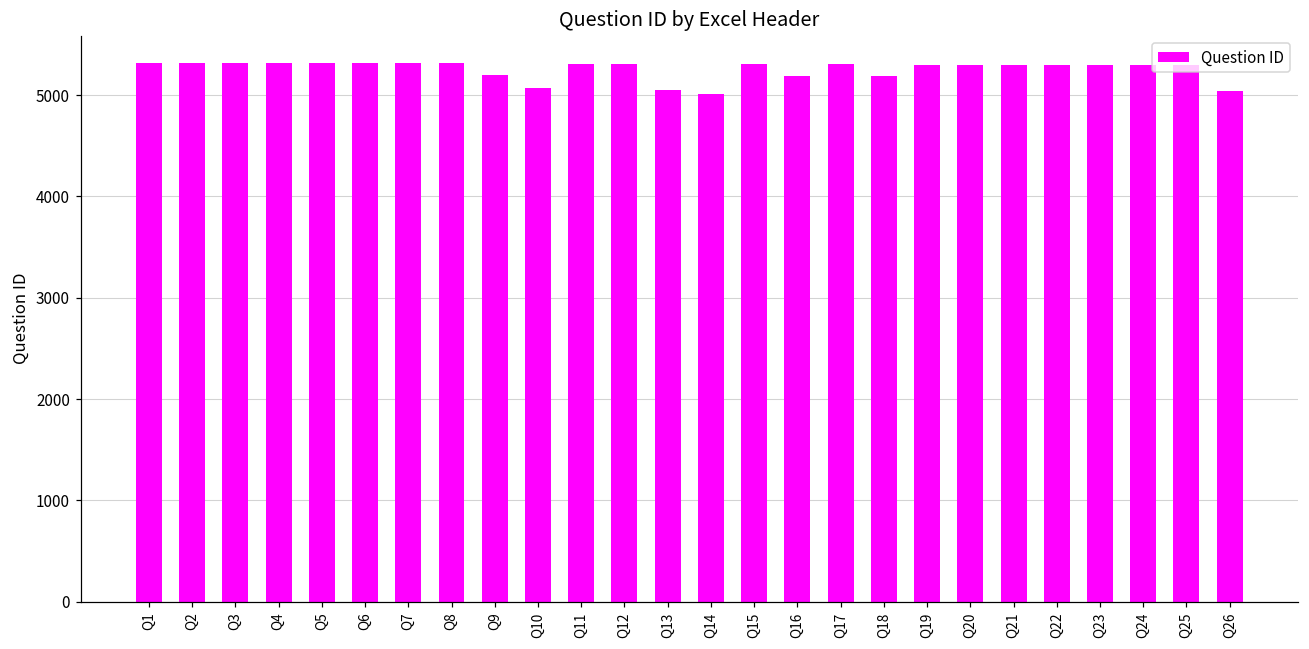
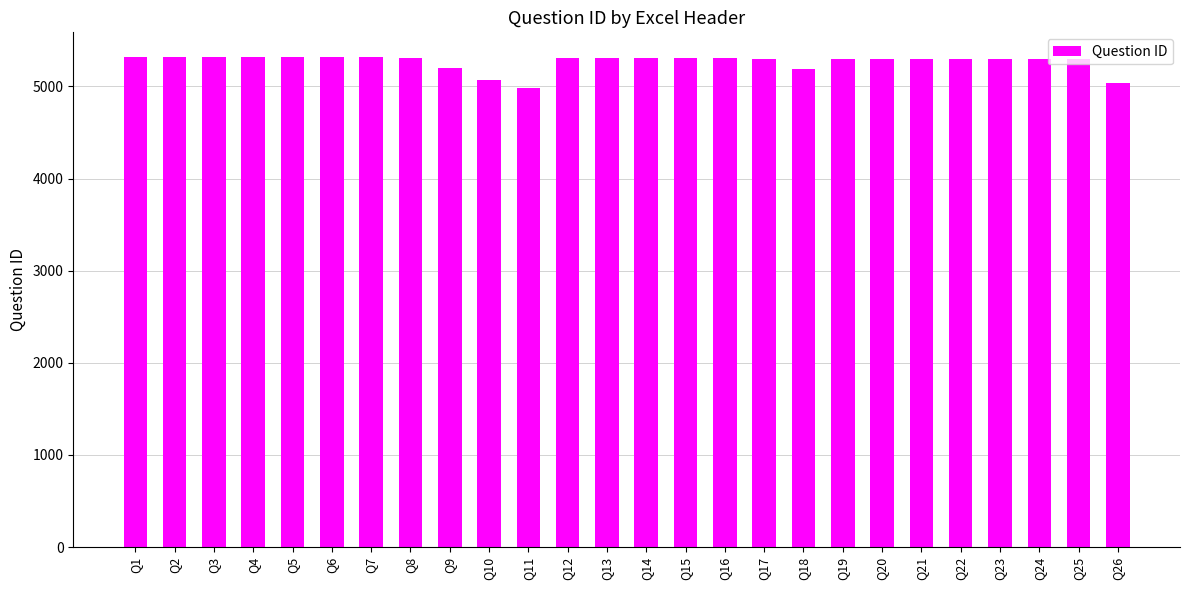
Q11: 5300 -> 5000
Q13: 5100 -> 5300
Q14: 5000 -> 5300
Q16: 5200 -> 5300
